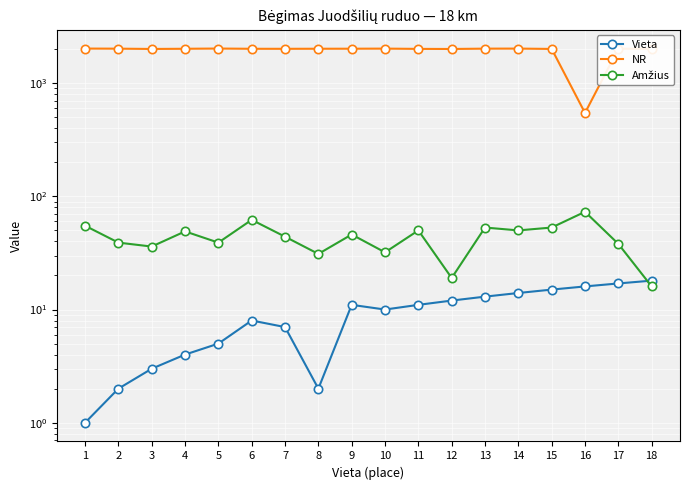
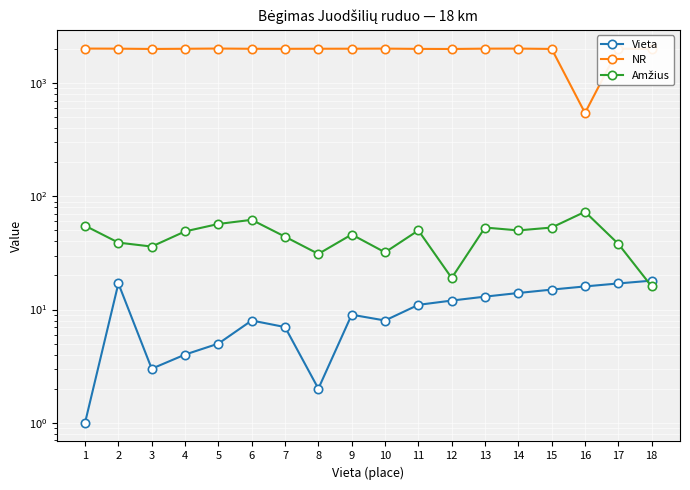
Vieta, 2: 2 -> 17
Amžius, 5: 39 -> 60
Vieta, 9: 11 -> 9
Vieta, 10: 10 -> 8
